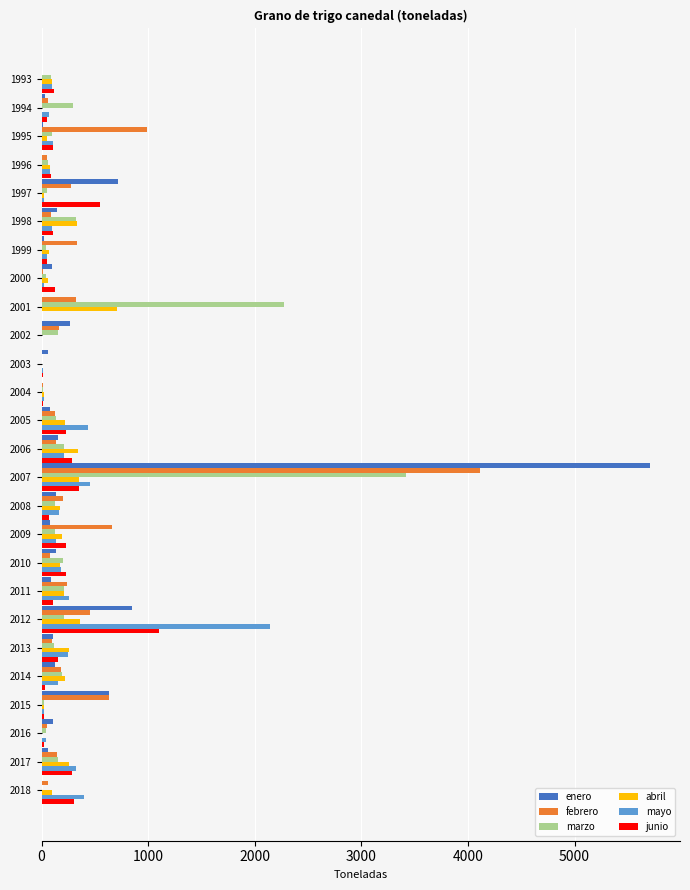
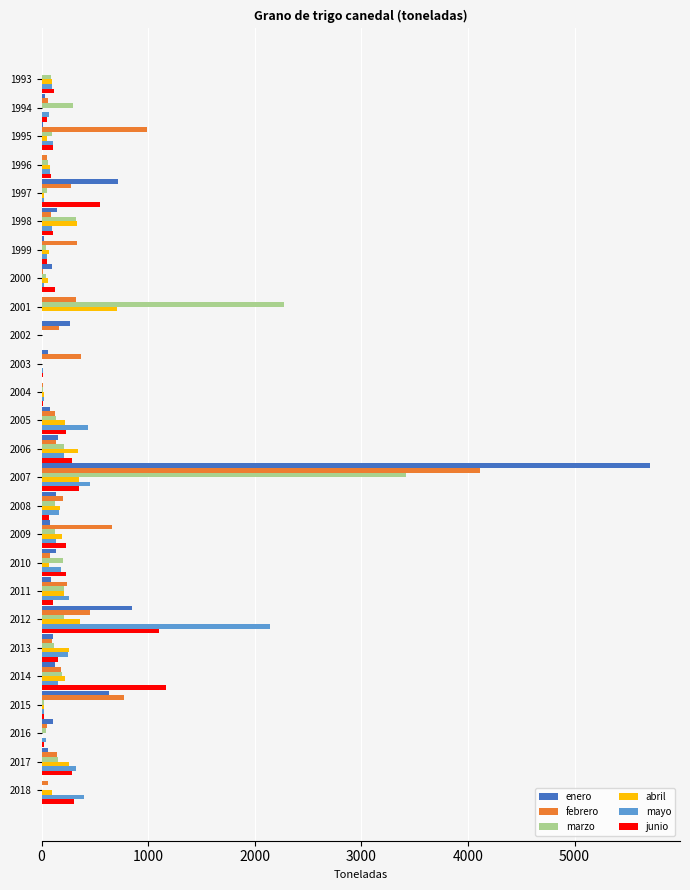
marzo, 2002: 160 -> 0
febrero, 2003: 0 -> 370
abril, 2010: 170 -> 70
junio, 2014: 40 -> 1170
febrero, 2015: 640 -> 780
